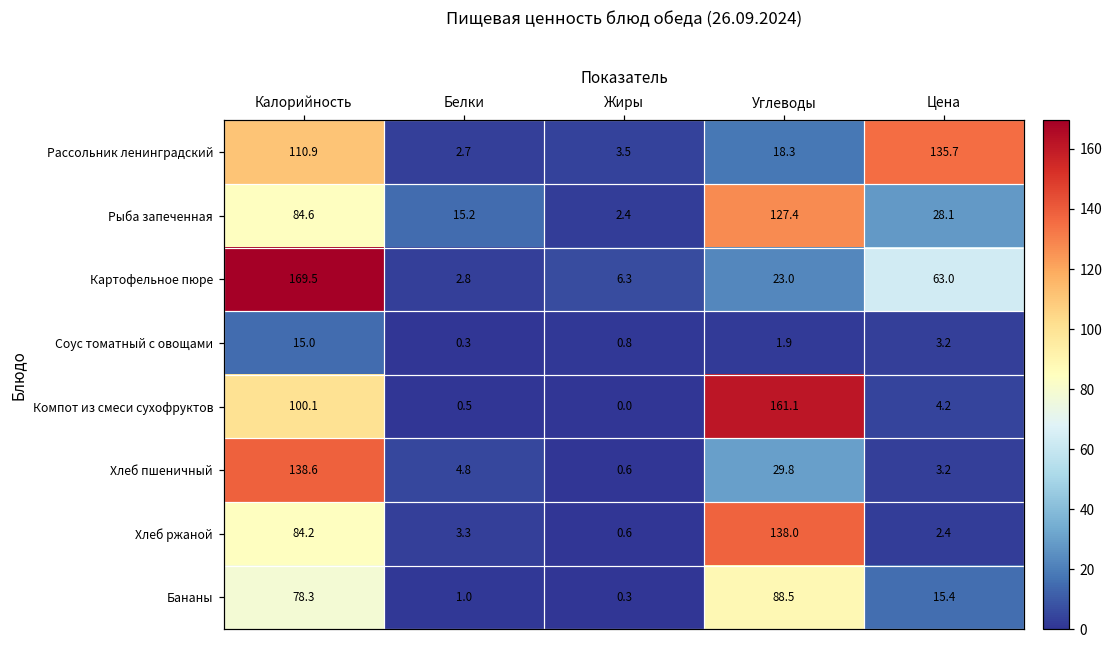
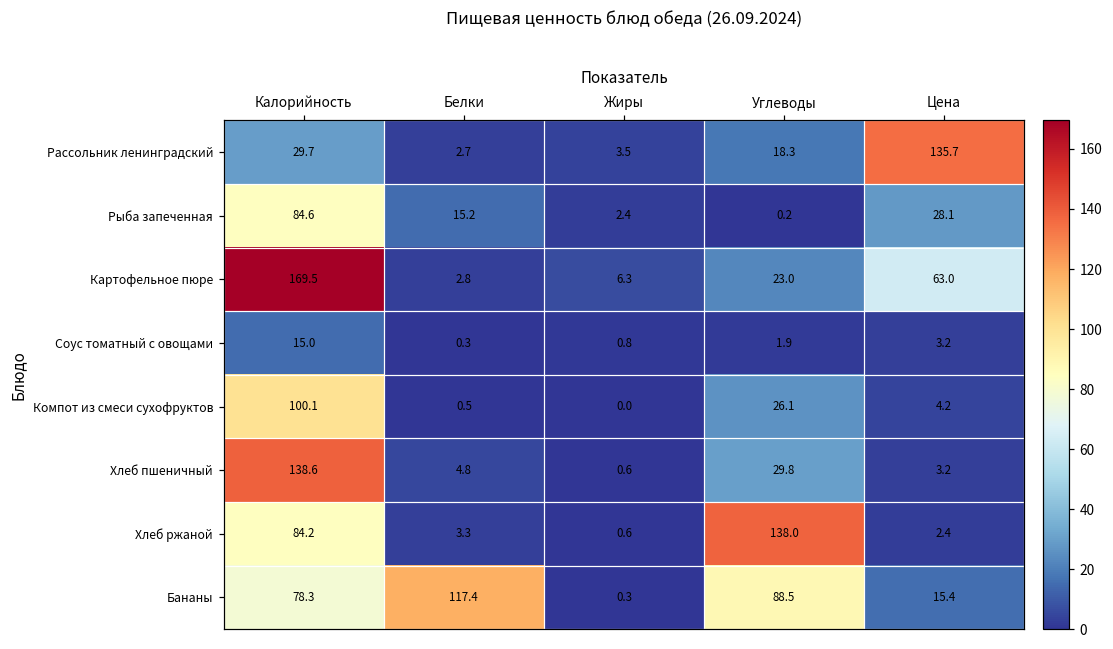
Рассольник ленинградский, Калорийность: 110.9 -> 29.7
Рыба запеченная, Углеводы: 127.4 -> 0.2
Компот из смеси сухофруктов, Углеводы: 161.1 -> 26.1
Бананы, Белки: 1.0 -> 117.4
